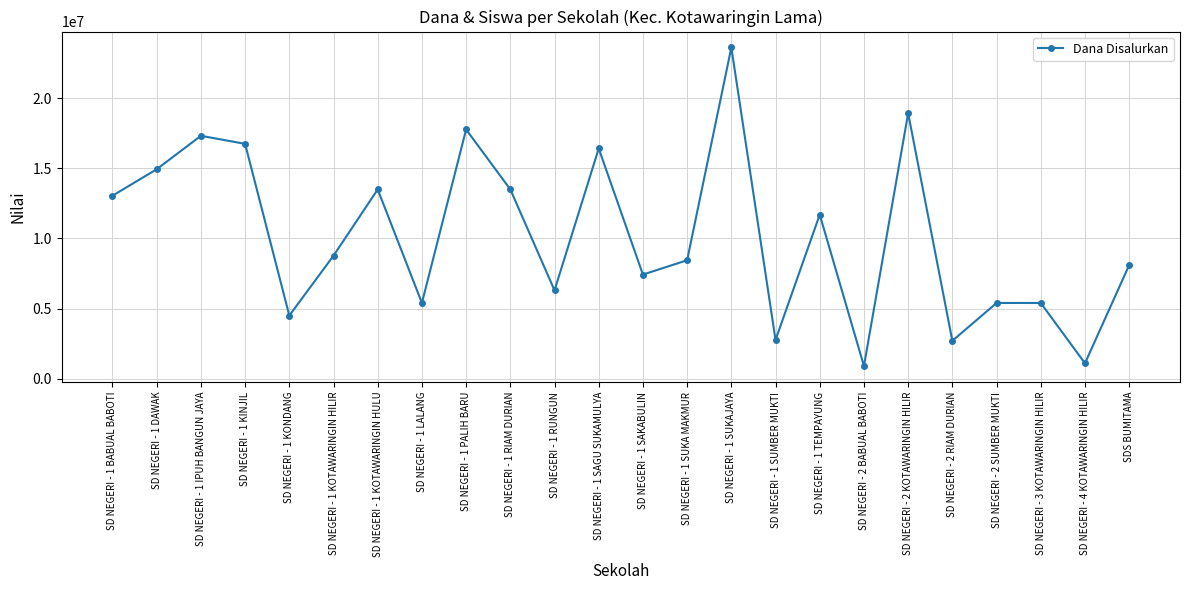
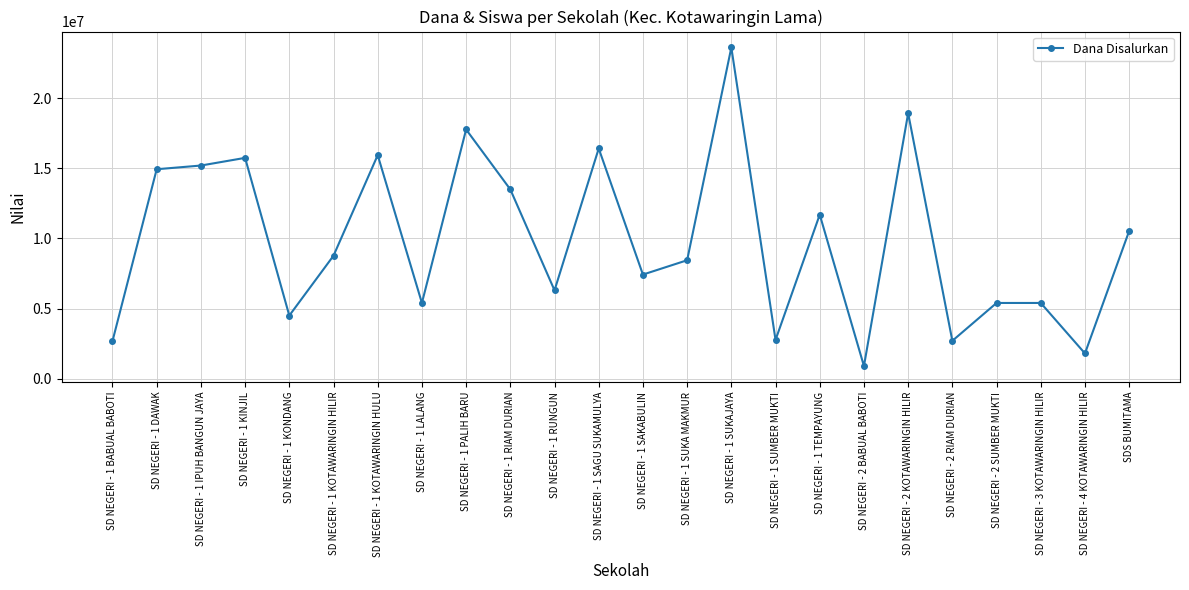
SD NEGERI - 1 BABUAL BABOTI: 13100000 -> 2700000
SD NEGERI - 1 IPUH BANGUN JAYA: 17300000 -> 15200000
SD NEGERI - 1 KINJIL: 16800000 -> 15800000
SD NEGERI - 1 KOTAWARINGIN HULU: 13500000 -> 15900000
SD NEGERI - 4 KOTAWARINGIN HILIR: 1100000 -> 1800000
SDS BUMITAMA: 8100000 -> 10500000
